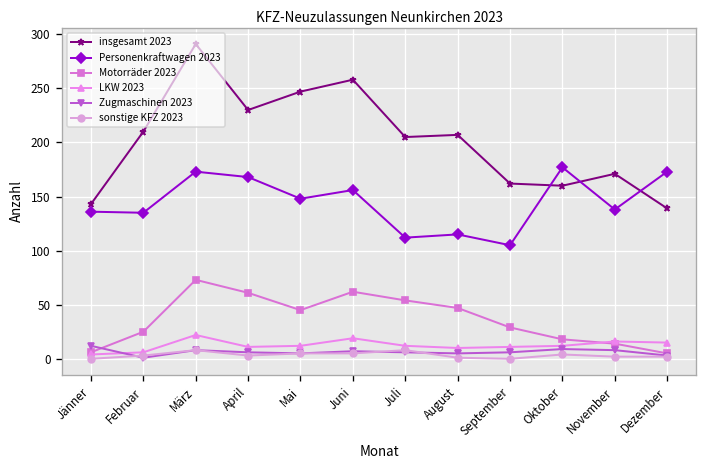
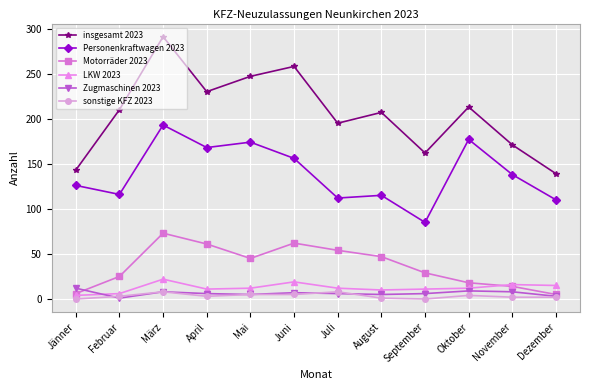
Personenkraftwagen 2023, Jänner: 140 -> 130
Personenkraftwagen 2023, Februar: 140 -> 120
Personenkraftwagen 2023, März: 170 -> 190
Personenkraftwagen 2023, Mai: 150 -> 170
insgesamt 2023, Juli: 210 -> 200
Personenkraftwagen 2023, September: 110 -> 90
insgesamt 2023, Oktober: 160 -> 210
Personenkraftwagen 2023, Dezember: 170 -> 110
